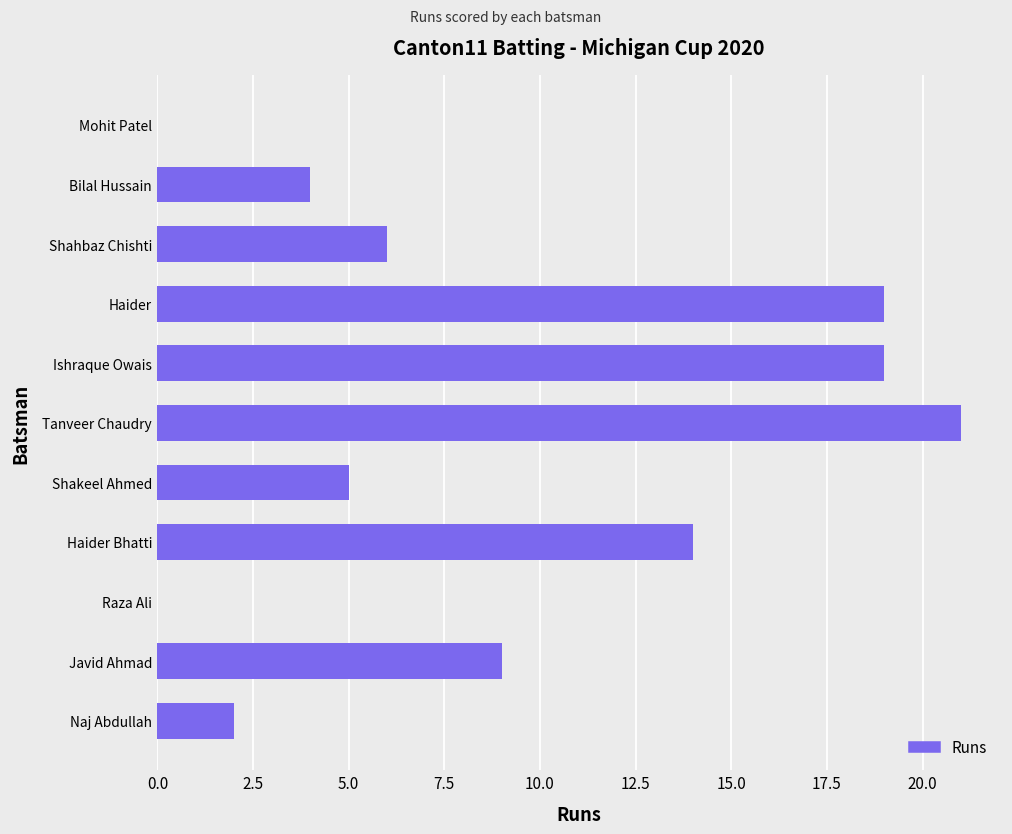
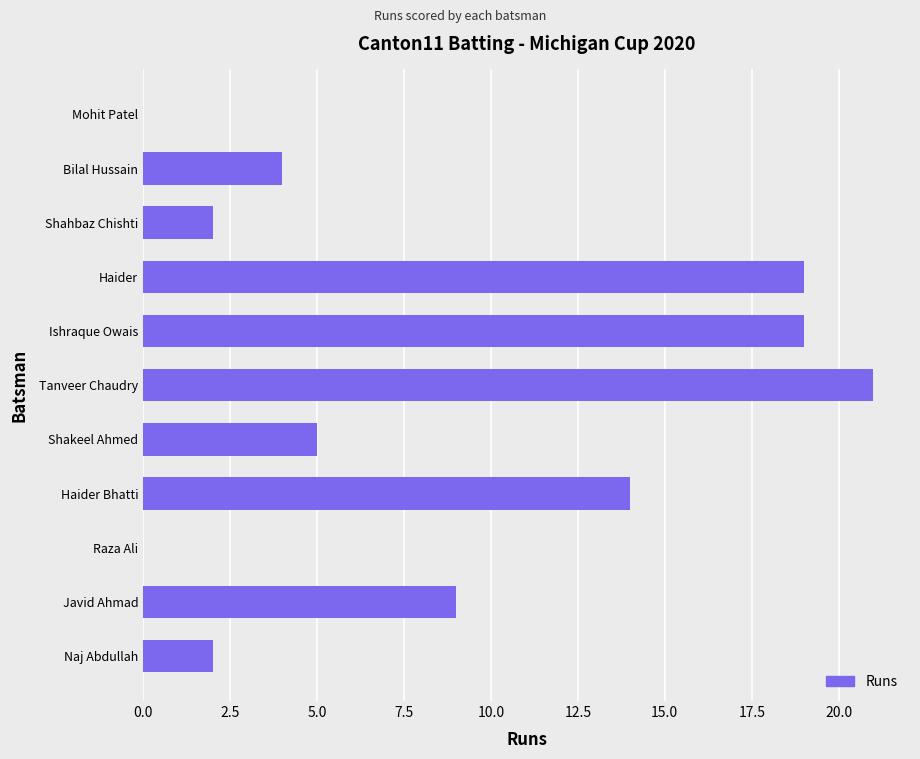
Shahbaz Chishti: 6 -> 2
